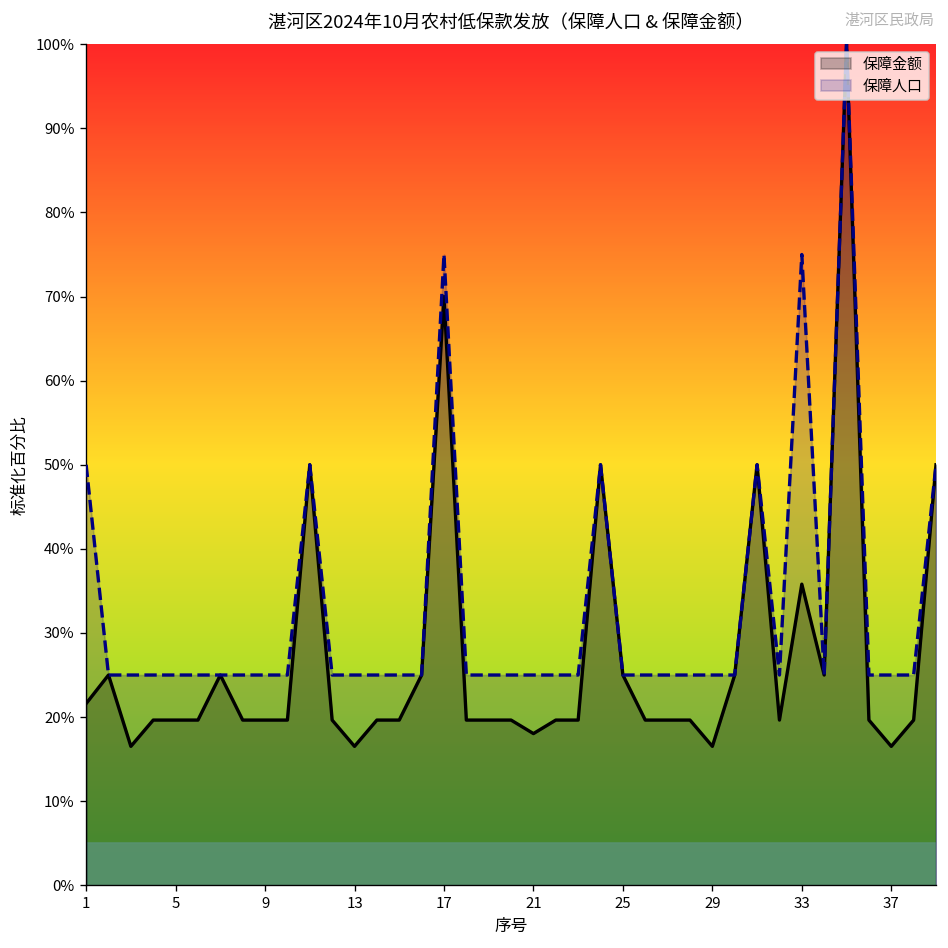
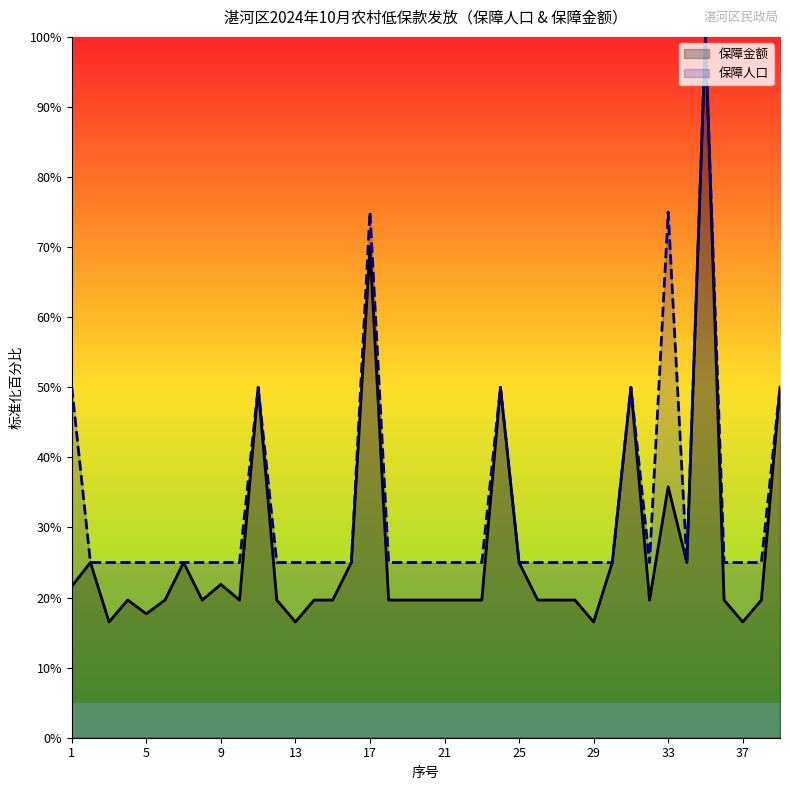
保障金额, 5: 20% -> 18%
保障金额, 9: 20% -> 22%
保障金额, 21: 18% -> 20%
